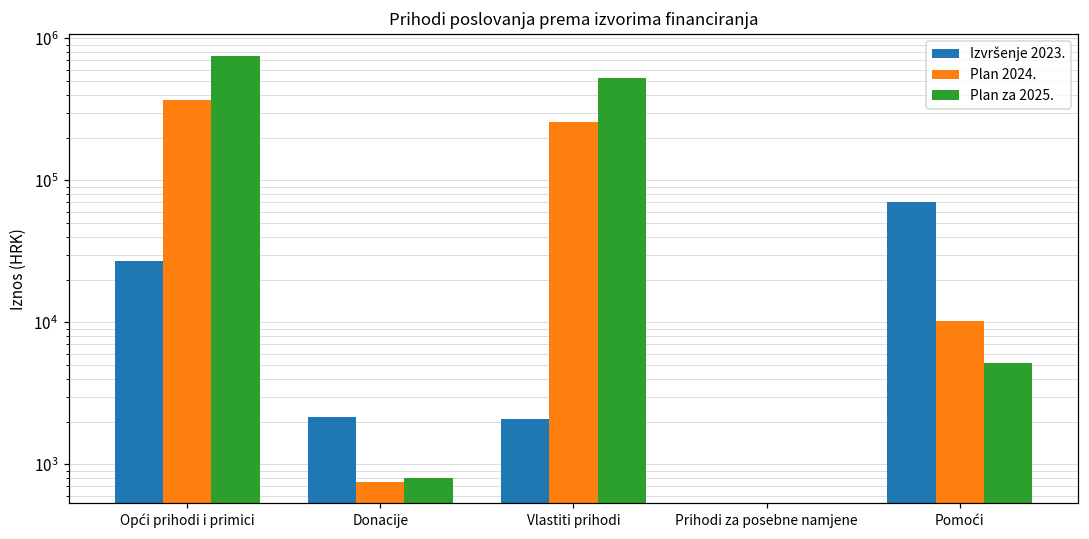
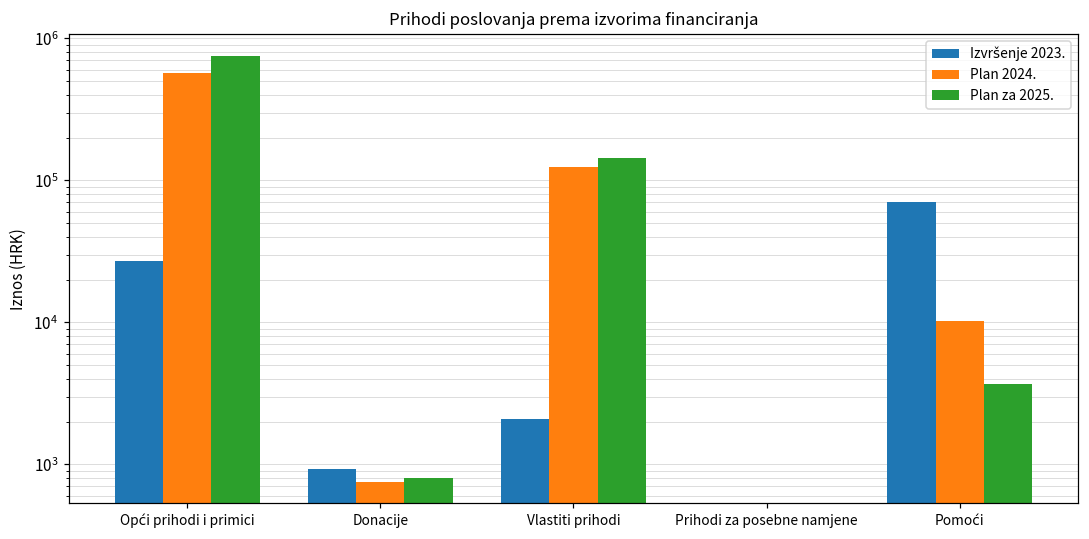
Plan 2024., Opći prihodi i primici: 370000 -> 600000
Izvršenje 2023., Donacije: 2200 -> 900
Plan 2024., Vlastiti prihodi: 260000 -> 120000
Plan za 2025., Vlastiti prihodi: 530000 -> 140000
Plan za 2025., Pomoći: 5200 -> 3700
